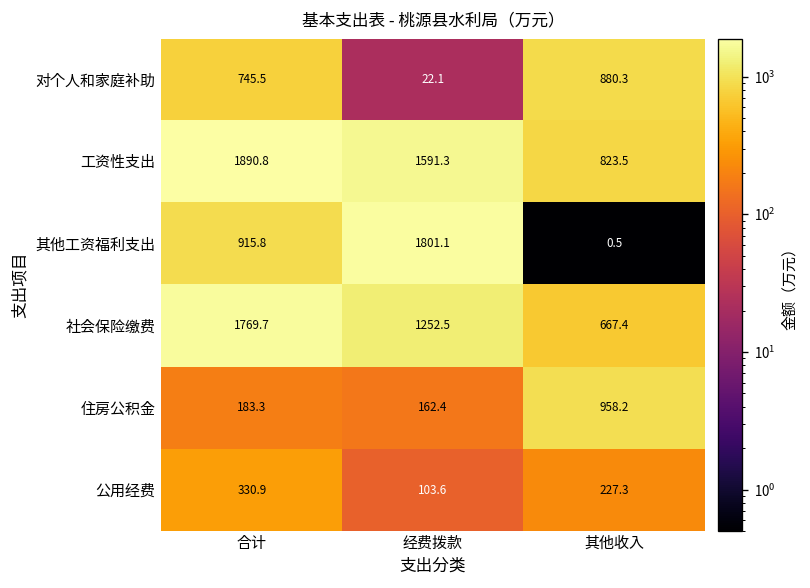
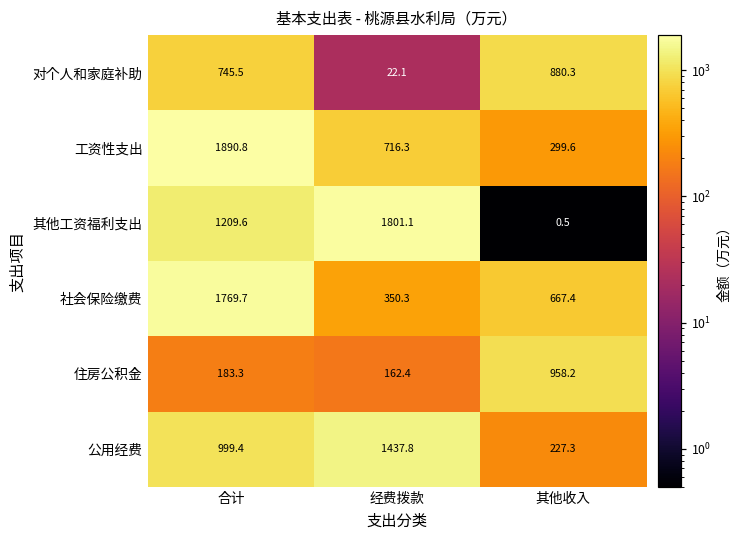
工资性支出, 经费拨款: 1591.3 -> 716.3
工资性支出, 其他收入: 823.5 -> 299.6
其他工资福利支出, 合计: 915.8 -> 1209.6
社会保险缴费, 经费拨款: 1252.5 -> 350.3
公用经费, 合计: 330.9 -> 999.4
公用经费, 经费拨款: 103.6 -> 1437.8
